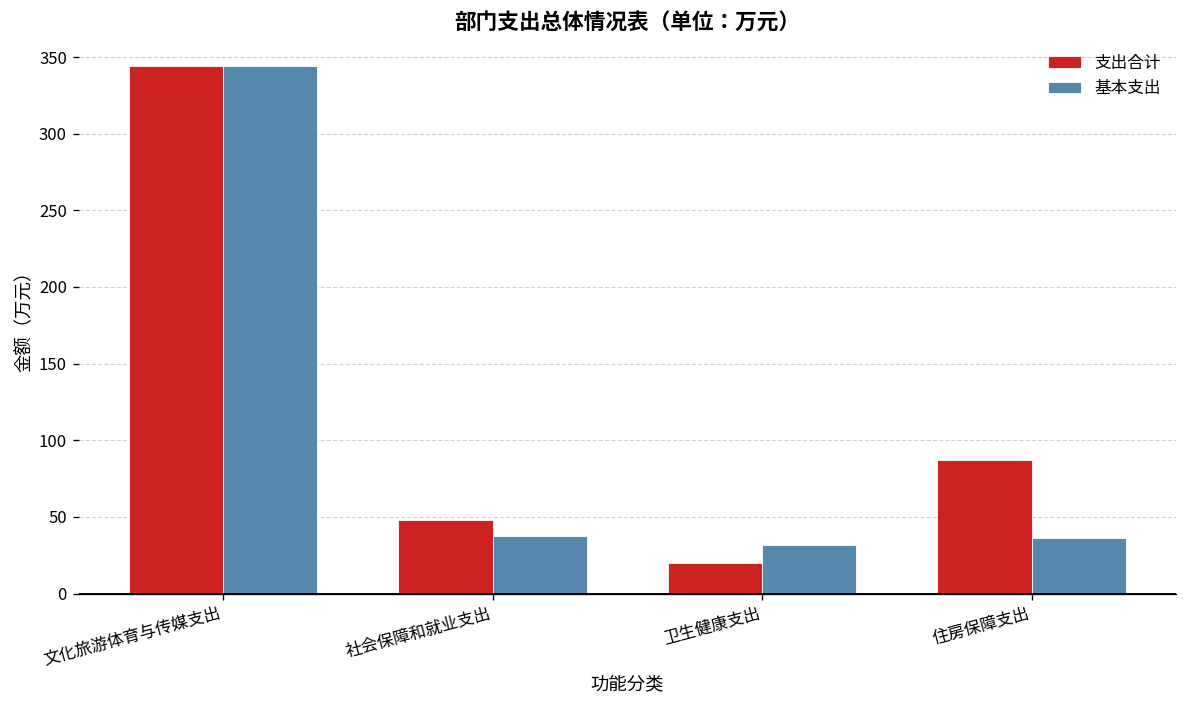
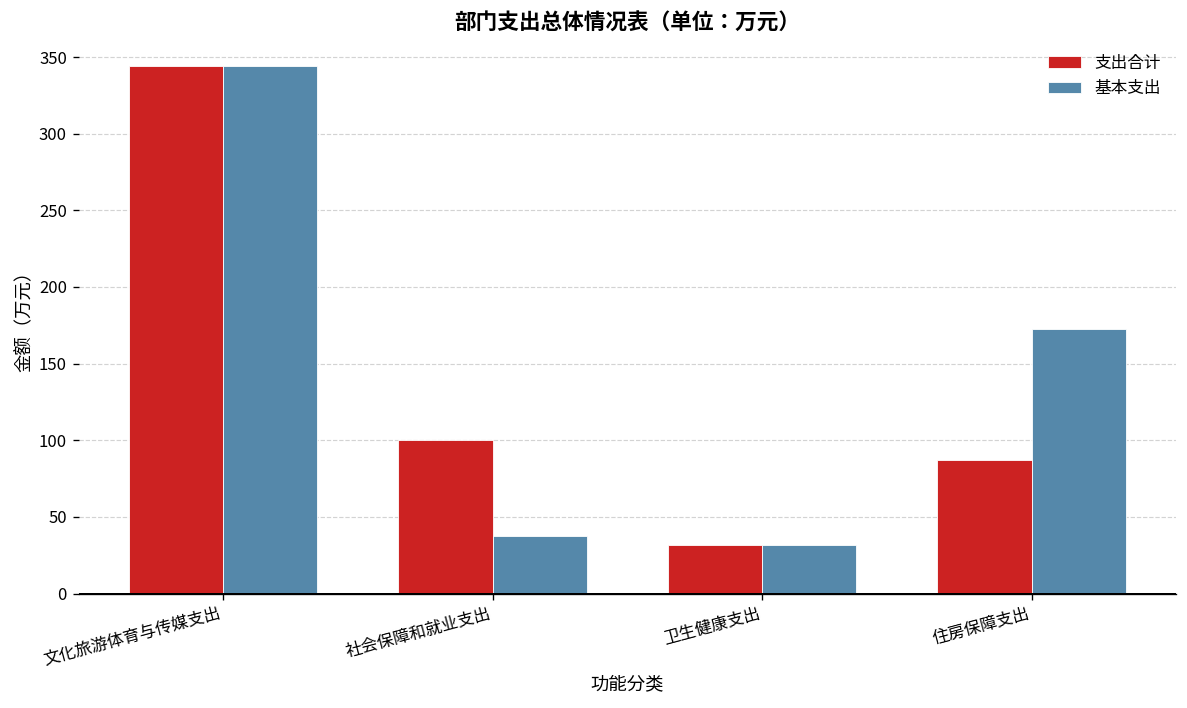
支出合计, 社会保障和就业支出: 48 -> 100
支出合计, 卫生健康支出: 20 -> 32
基本支出, 住房保障支出: 37 -> 173
